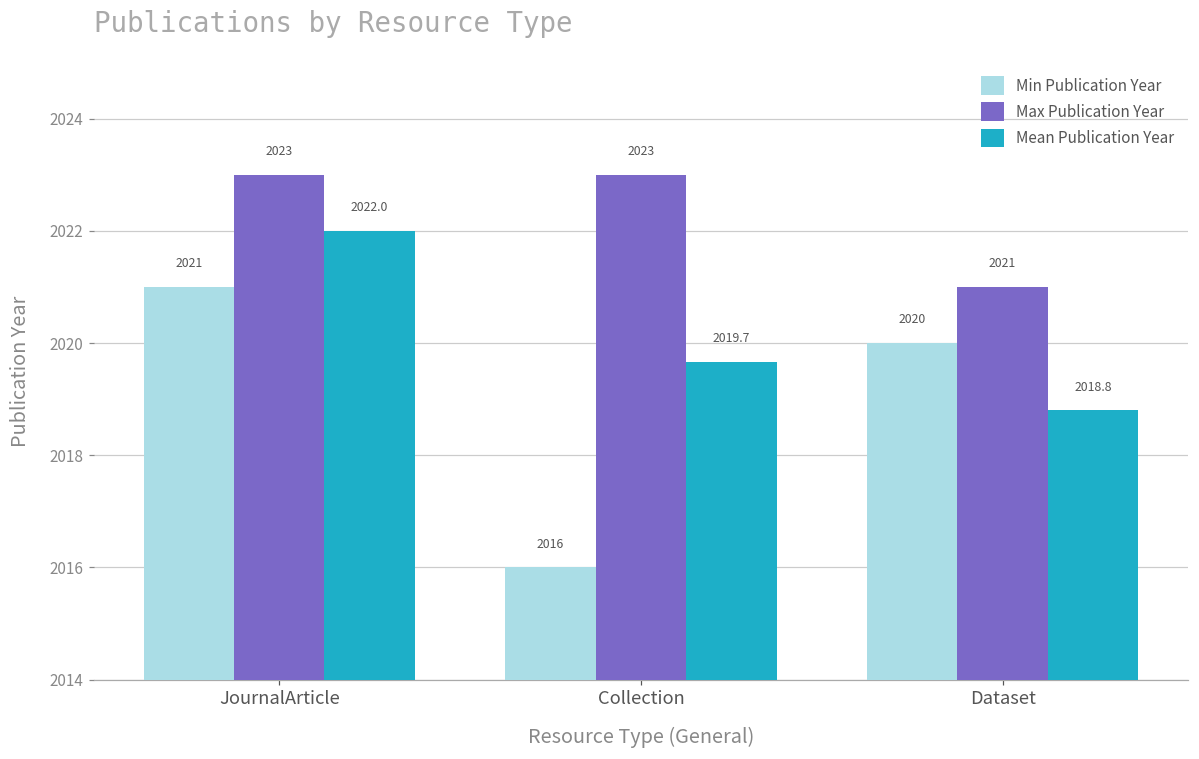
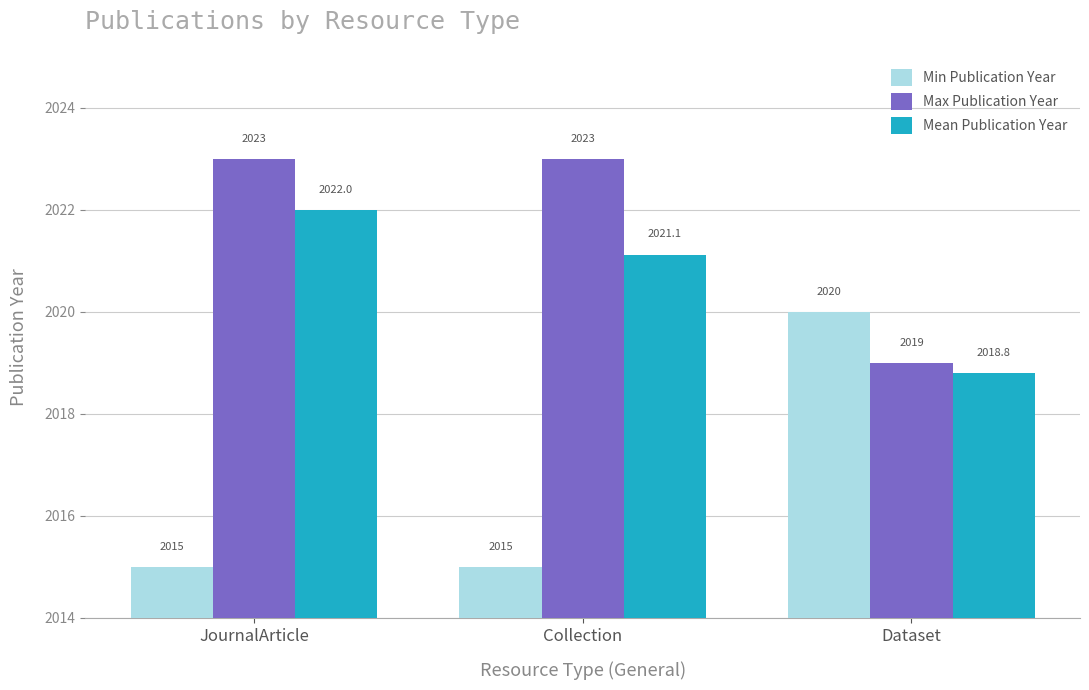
Min Publication Year, JournalArticle: 2021 -> 2015
Min Publication Year, Collection: 2016 -> 2015
Mean Publication Year, Collection: 2019.7 -> 2021.1
Max Publication Year, Dataset: 2021 -> 2019
